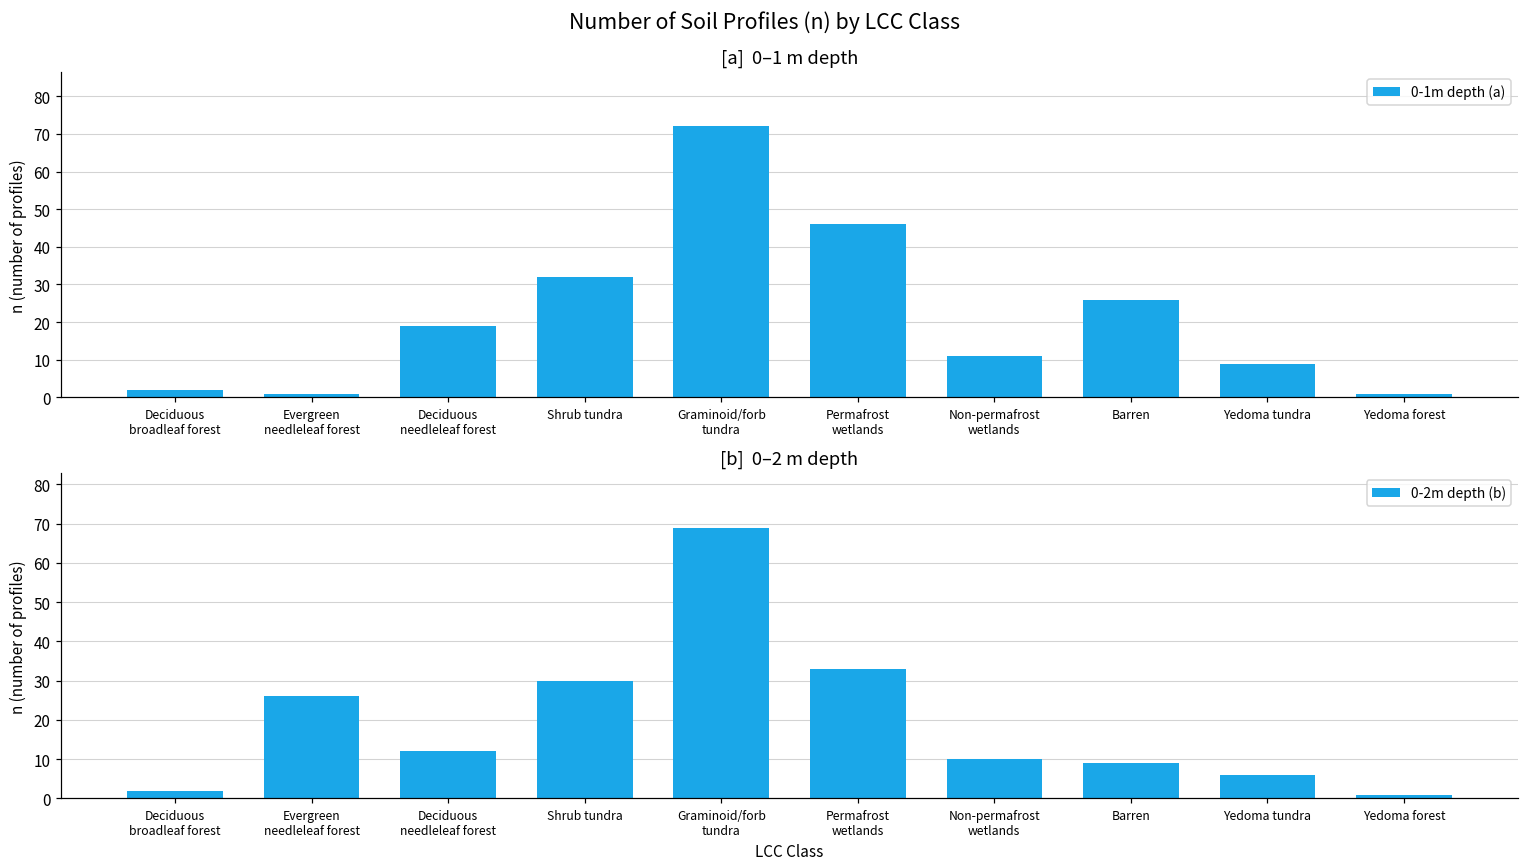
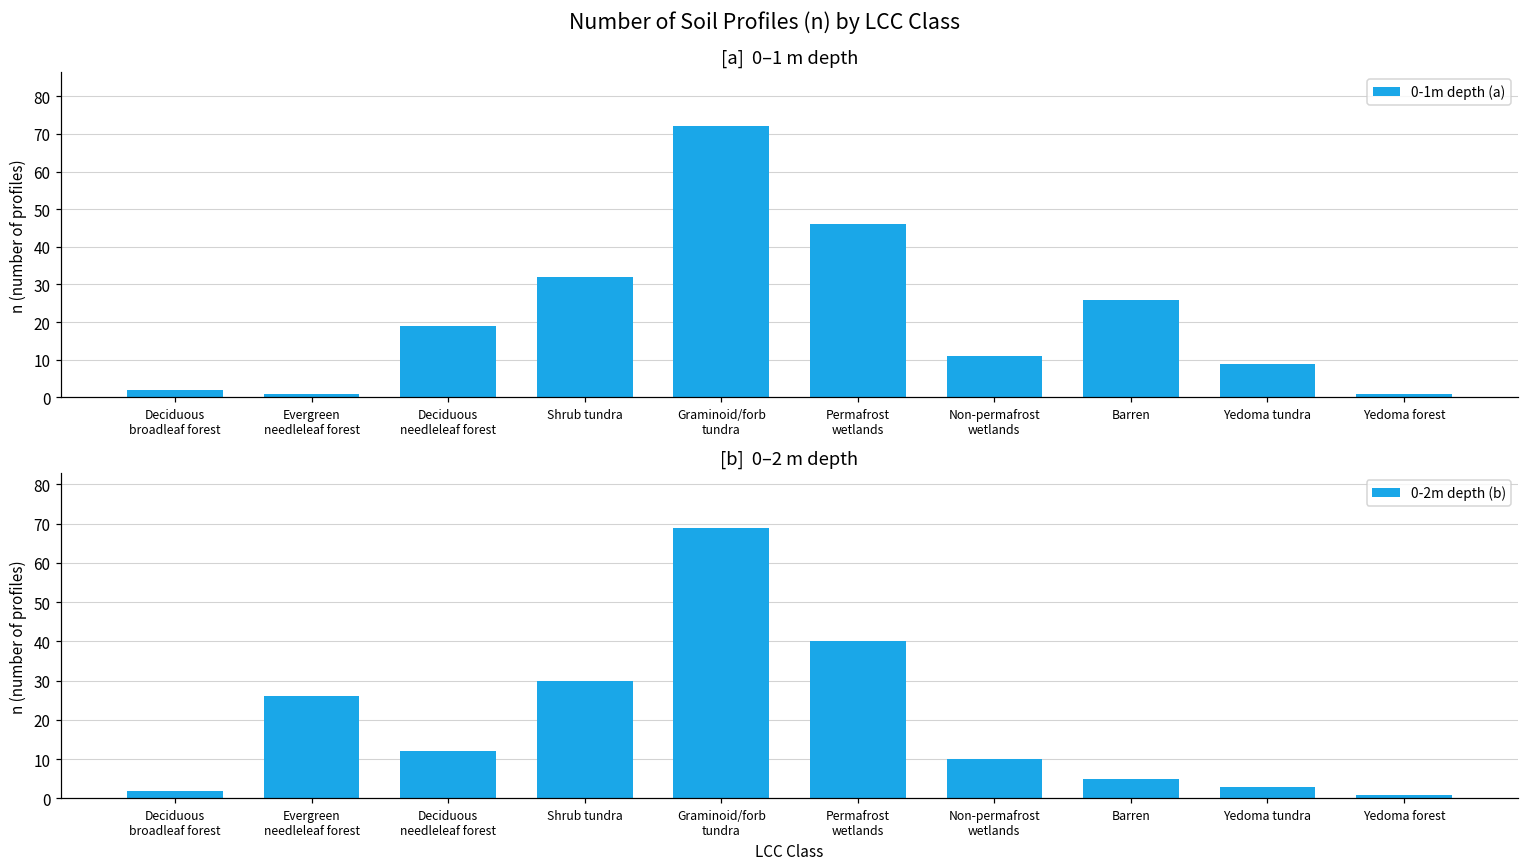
[b] 0–2 m depth, Permafrost wetlands: 33 -> 40
[b] 0–2 m depth, Barren: 9 -> 5
[b] 0–2 m depth, Yedoma tundra: 6 -> 3
